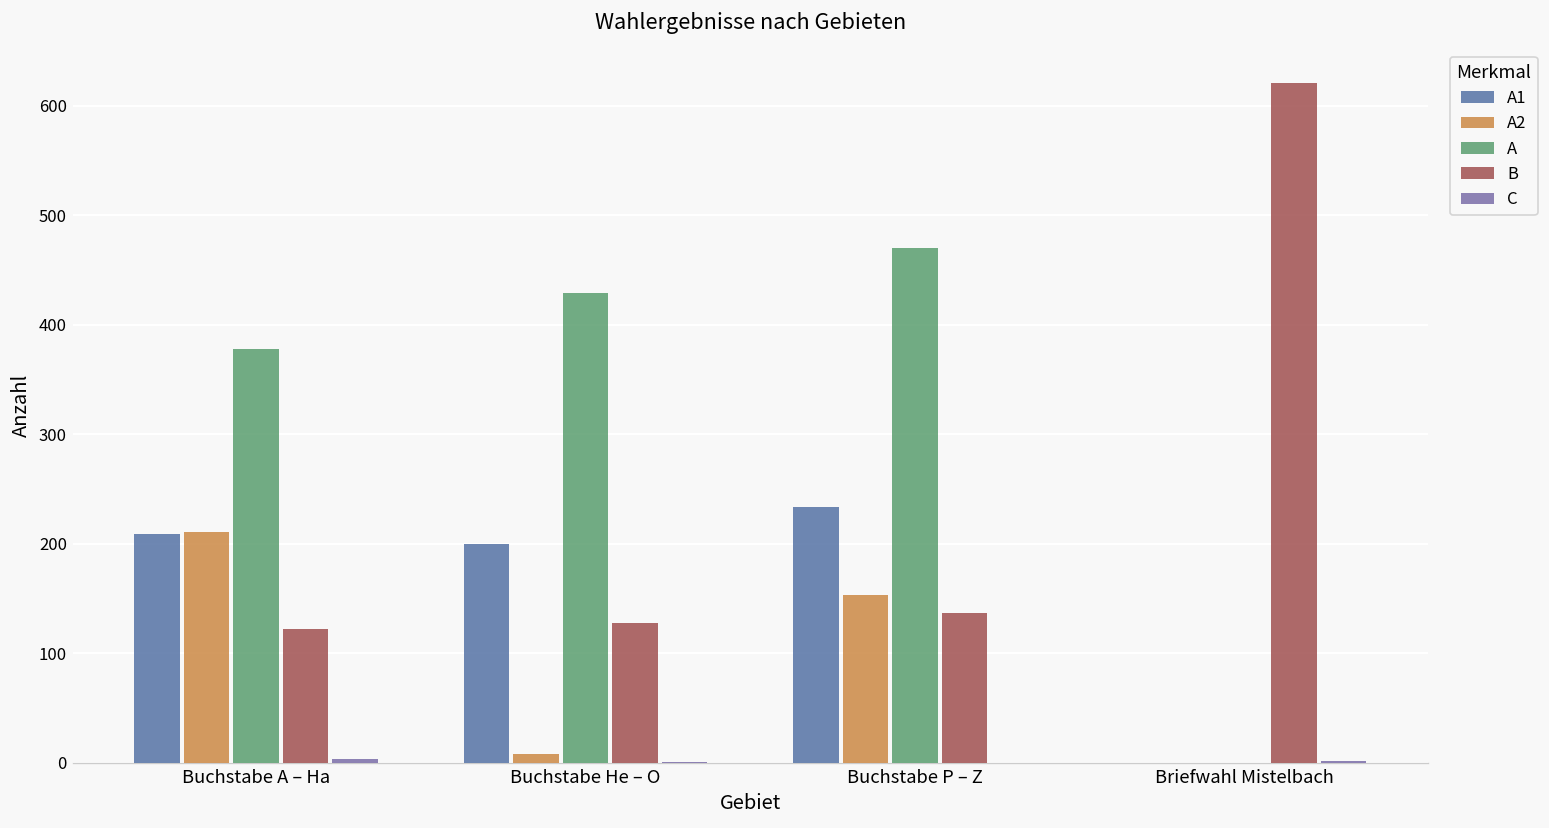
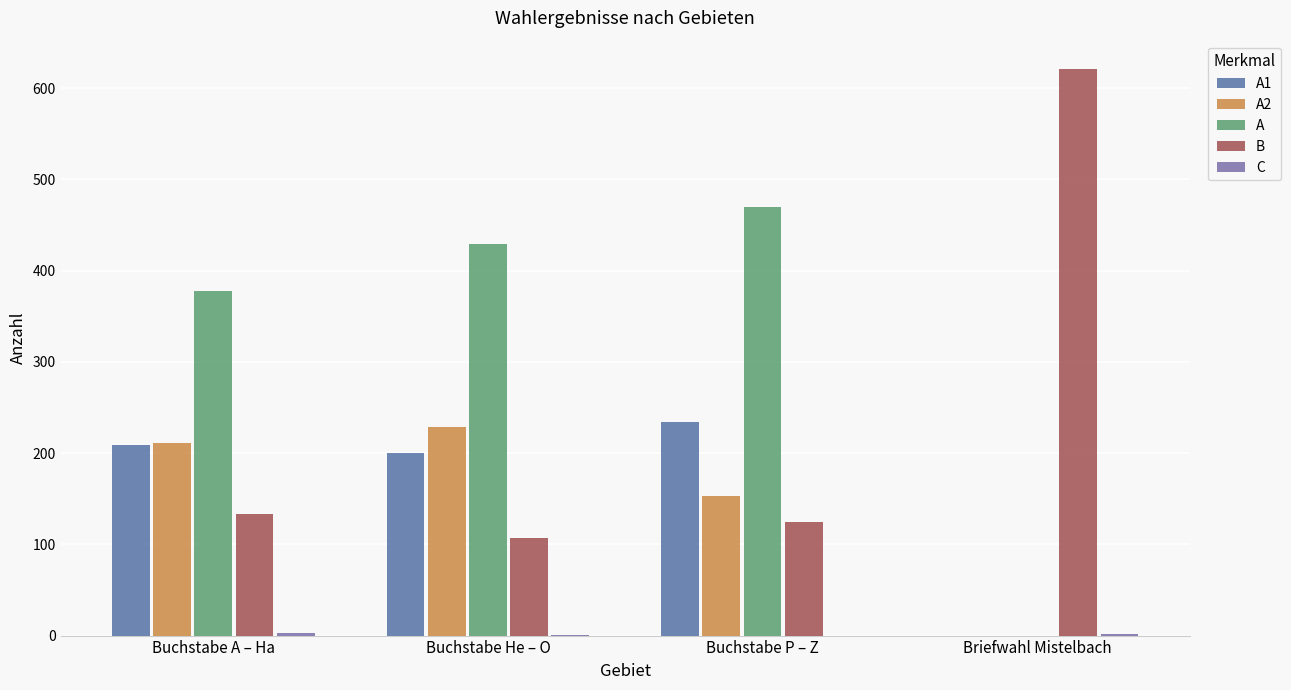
B, Buchstabe A – Ha: 120 -> 130
A2, Buchstabe He – O: 10 -> 230
B, Buchstabe He – O: 130 -> 110
B, Buchstabe P – Z: 140 -> 120
